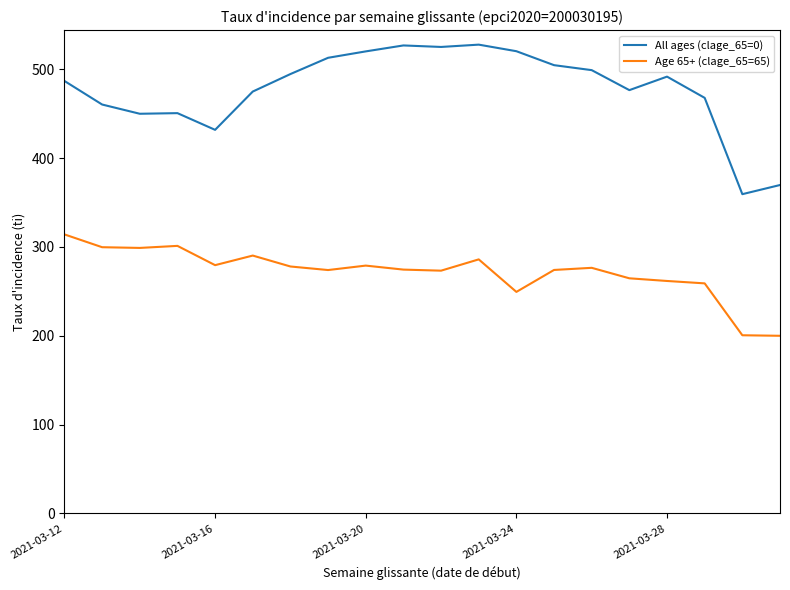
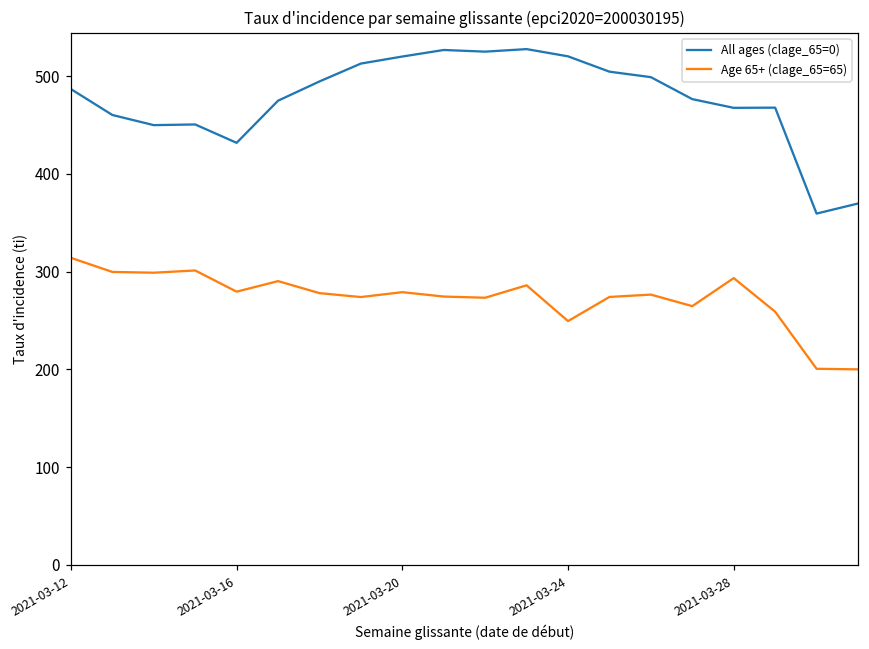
All ages (clage_65=0), 2021-03-28: 490 -> 470
Age 65+ (clage_65=65), 2021-03-28: 260 -> 290
